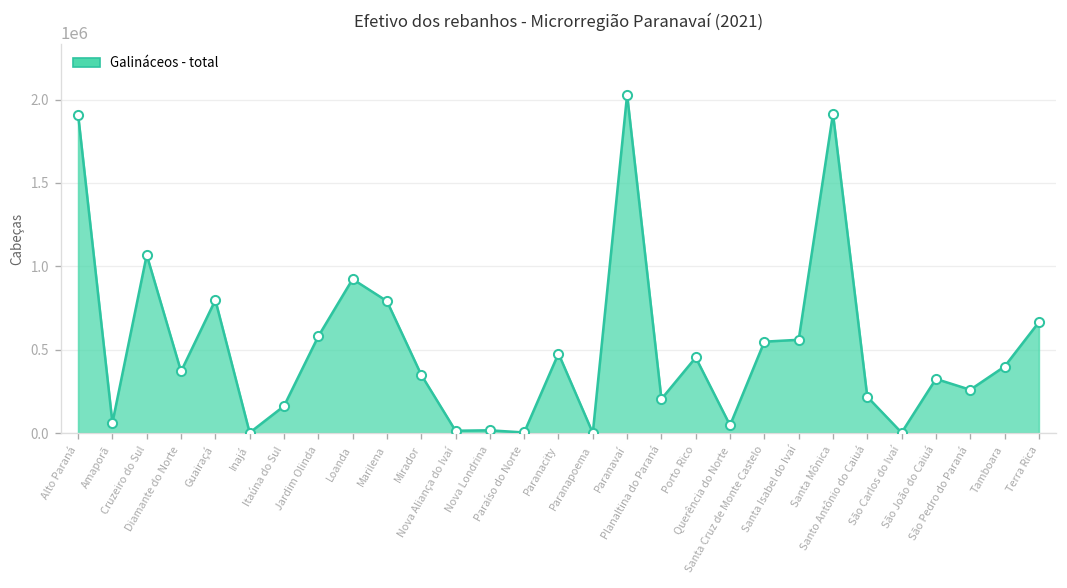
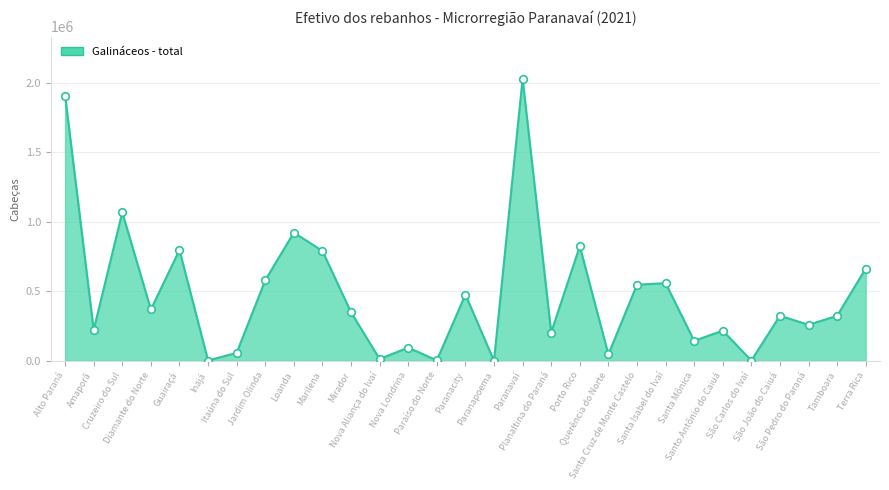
Amaporã: 60000 -> 220000
Itaúna do Sul: 160000 -> 60000
Nova Londrina: 20000 -> 100000
Porto Rico: 450000 -> 830000
Santa Mônica: 1920000 -> 140000
Tamboara: 400000 -> 320000
